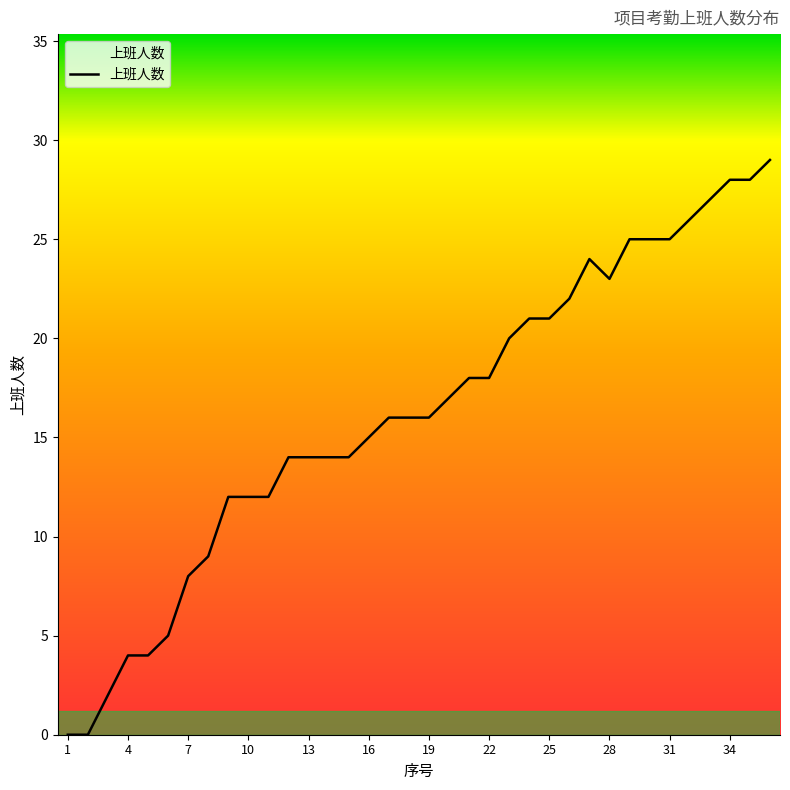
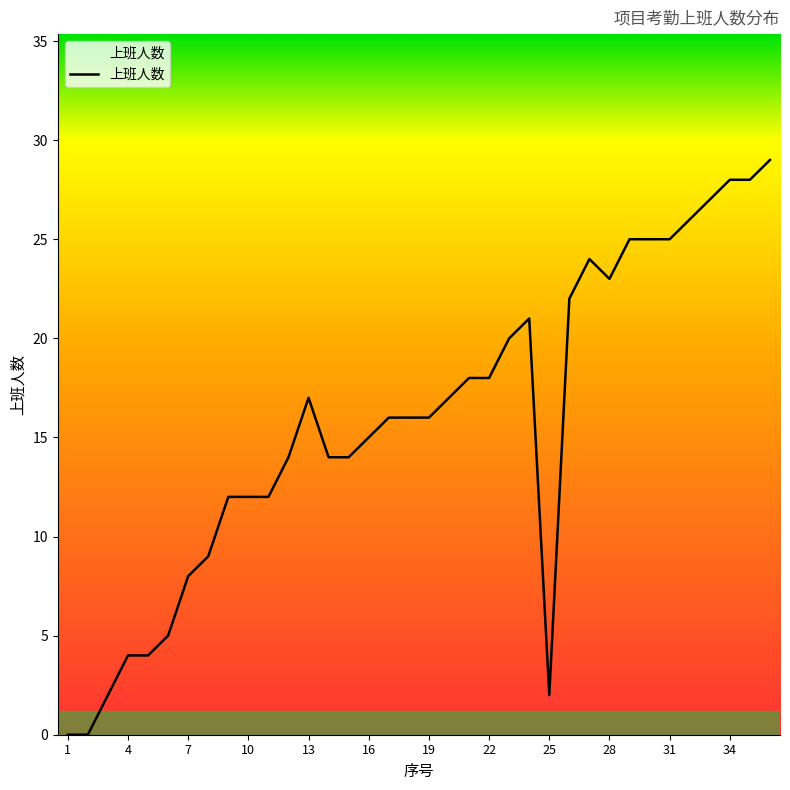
13: 14 -> 17
25: 21 -> 2
